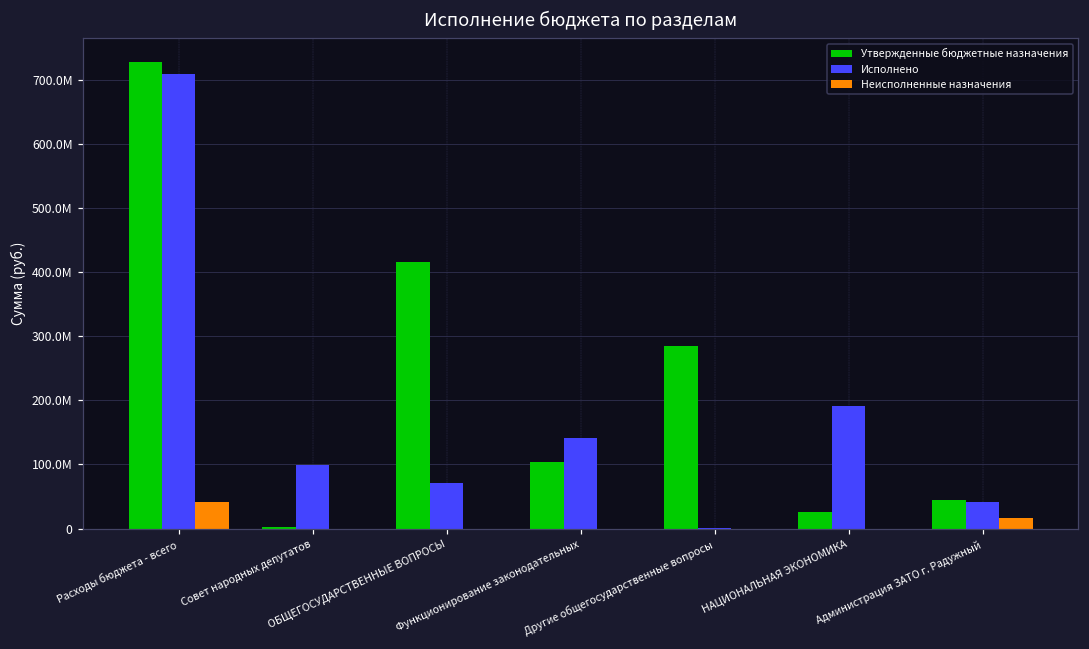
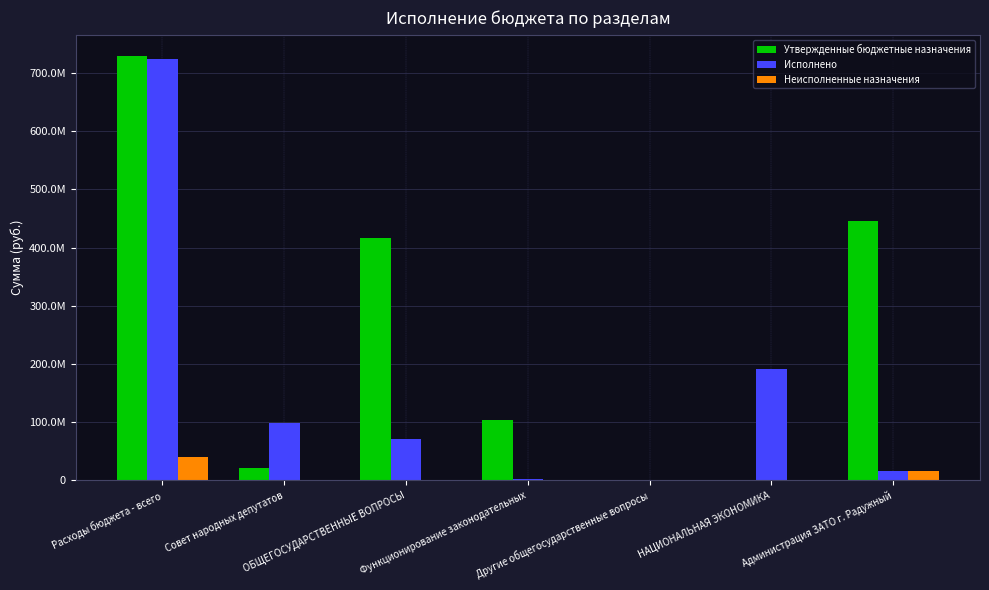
Исполнено, Расходы бюджета - всего: 710000000 -> 720000000
Утвержденные бюджетные назначения, Совет народных депутатов: 0 -> 20000000
Исполнено, Функционирование законодательных: 140000000 -> 0
Утвержденные бюджетные назначения, Другие общегосударственные вопросы: 280000000 -> 0
Утвержденные бюджетные назначения, НАЦИОНАЛЬНАЯ ЭКОНОМИКА: 30000000 -> 0
Утвержденные бюджетные назначения, Администрация ЗАТО г. Радужный: 40000000 -> 450000000
Исполнено, Администрация ЗАТО г. Радужный: 40000000 -> 20000000
